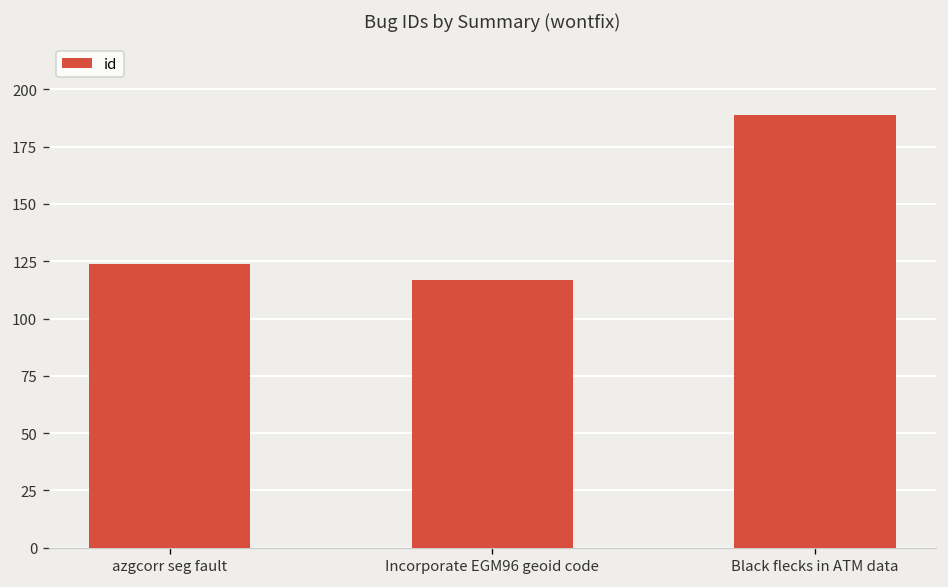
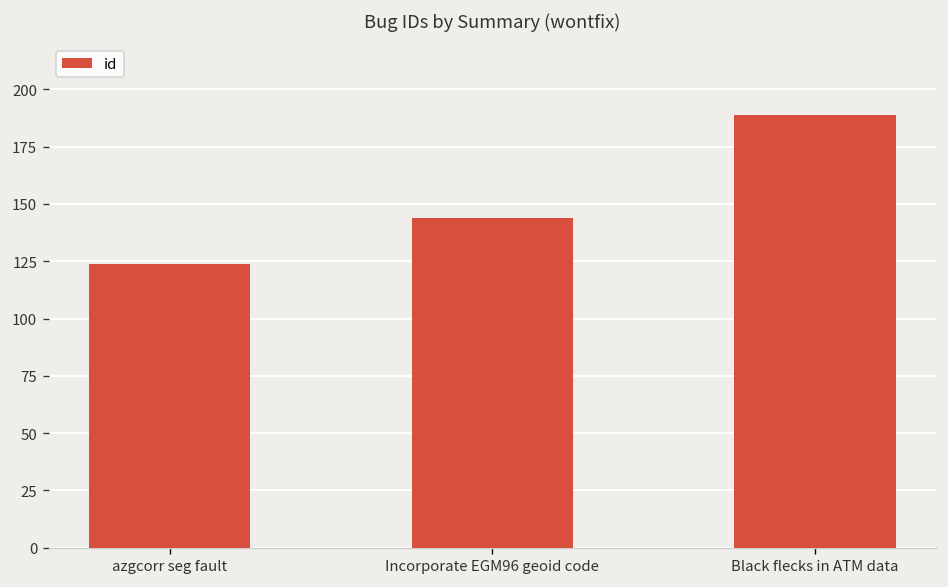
Incorporate EGM96 geoid code: 117 -> 144
